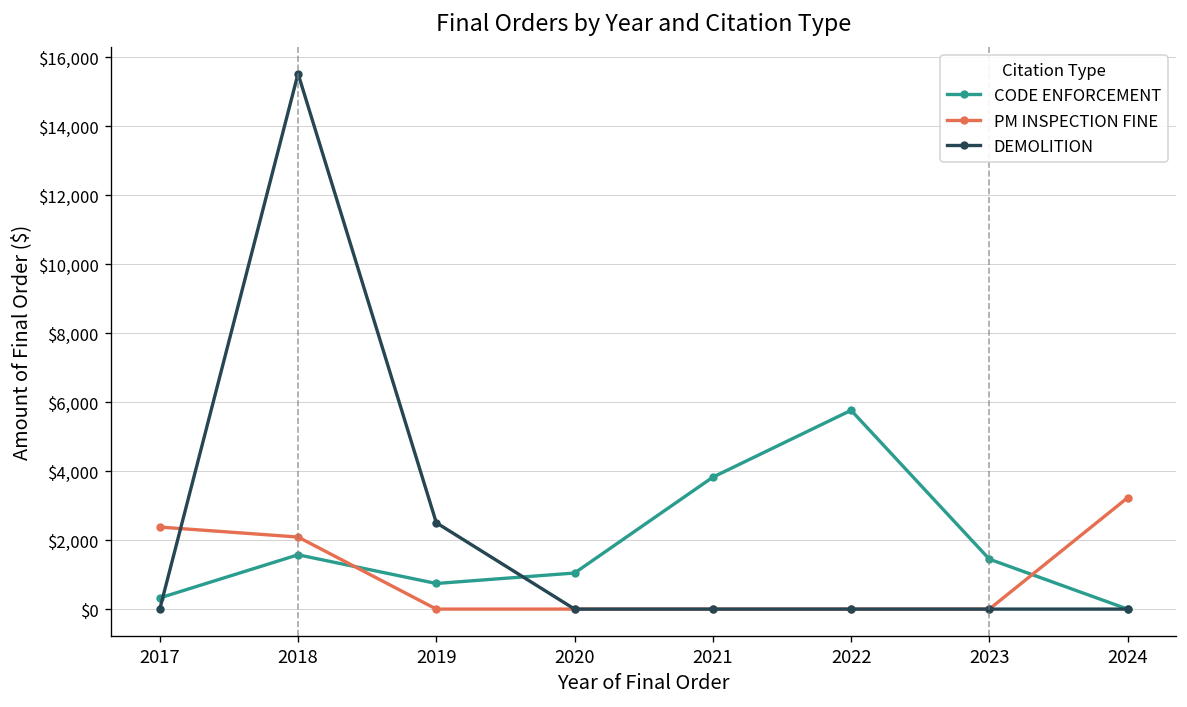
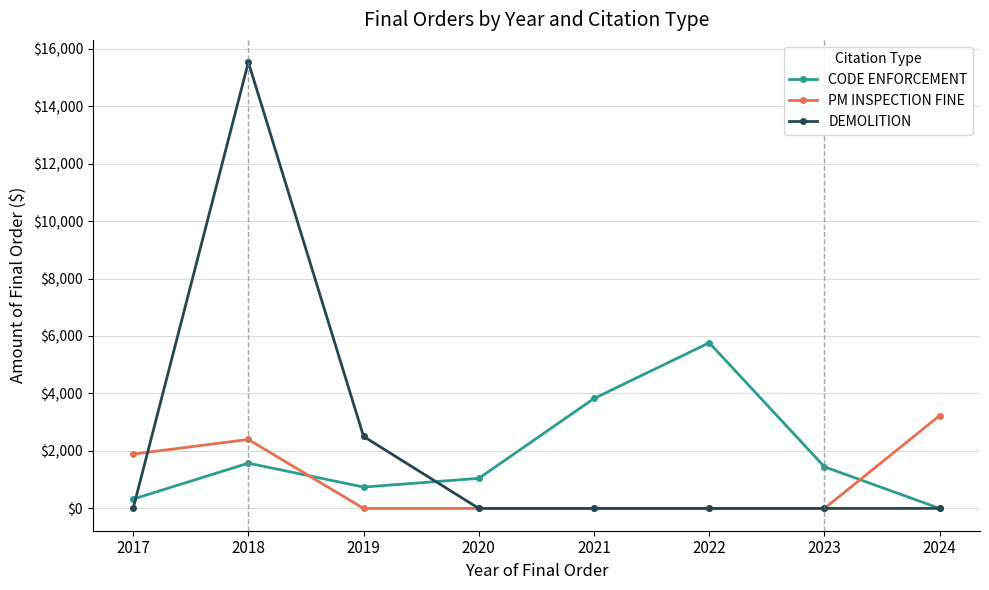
PM INSPECTION FINE, 2017: $2,400 -> $1,900
PM INSPECTION FINE, 2018: $2,100 -> $2,400
